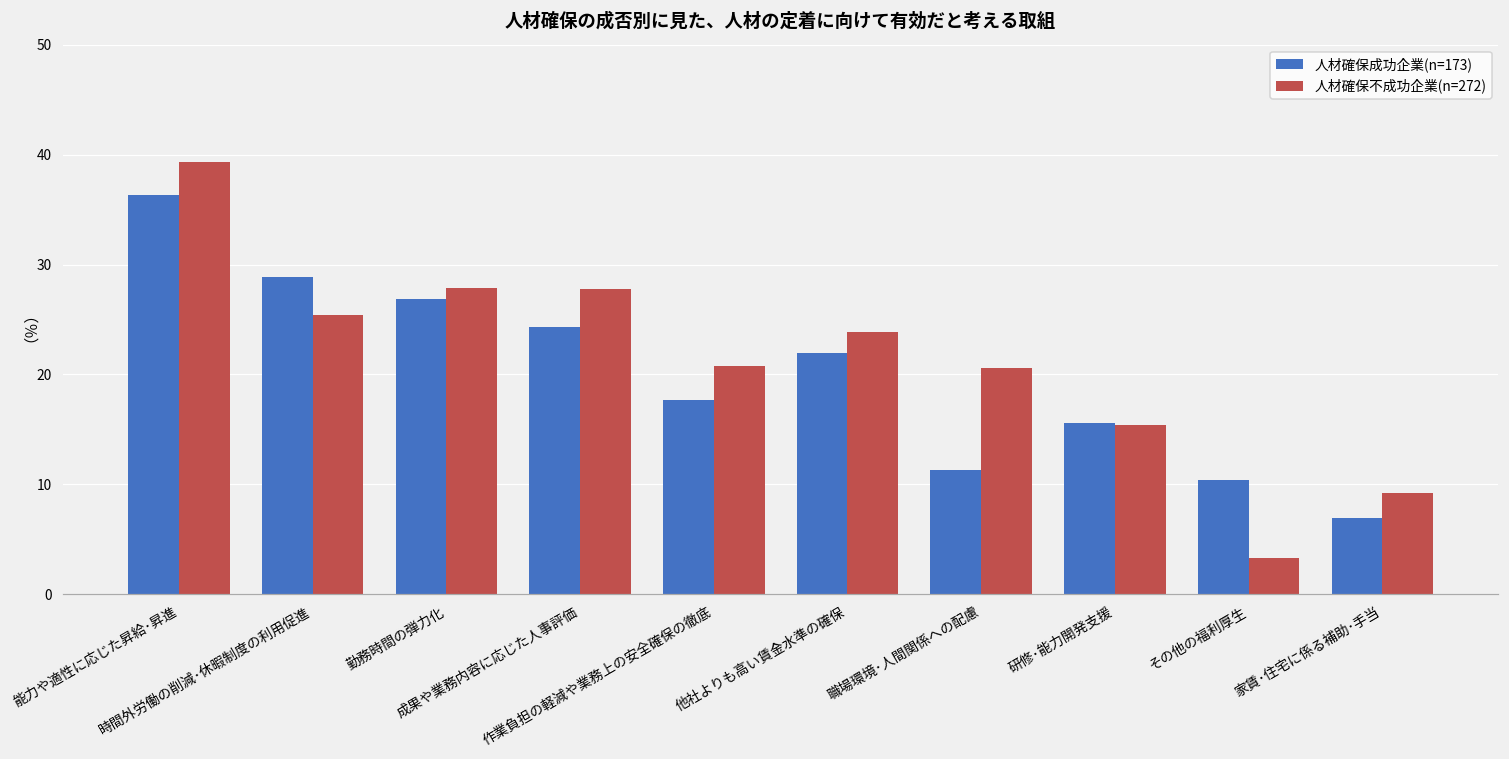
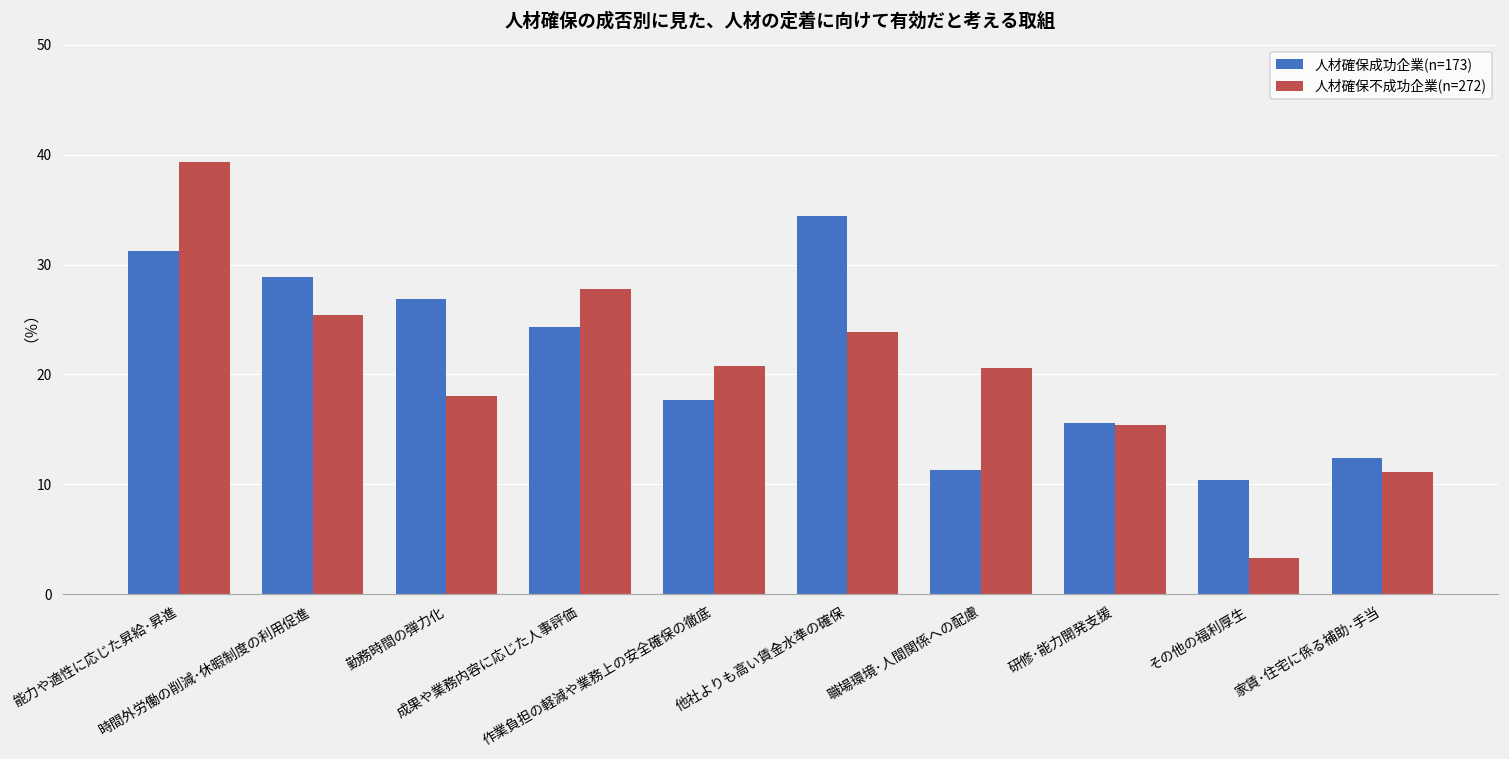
人材確保成功企業(n=173), 能力や適性に応じた昇給･昇進: 36 -> 31
人材確保不成功企業(n=272), 勤務時間の弾力化: 28 -> 18
人材確保成功企業(n=173), 他社よりも高い賃金水準の確保: 22 -> 34
人材確保成功企業(n=173), 家賃･住宅に係る補助･手当: 7 -> 12
人材確保不成功企業(n=272), 家賃･住宅に係る補助･手当: 9 -> 11
